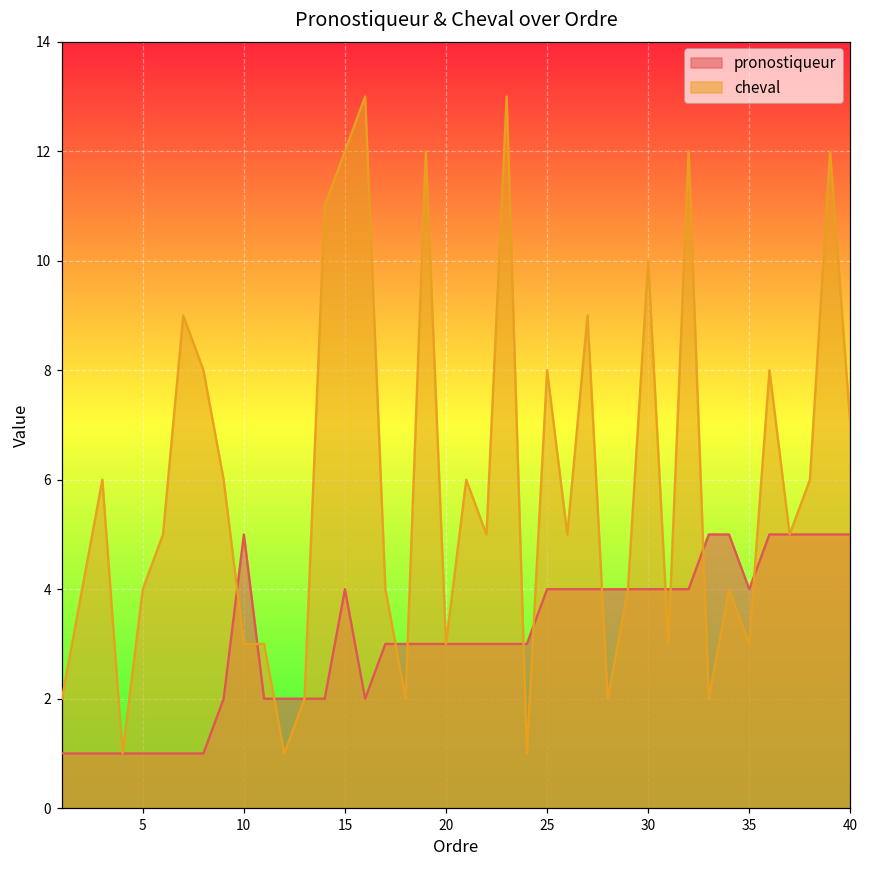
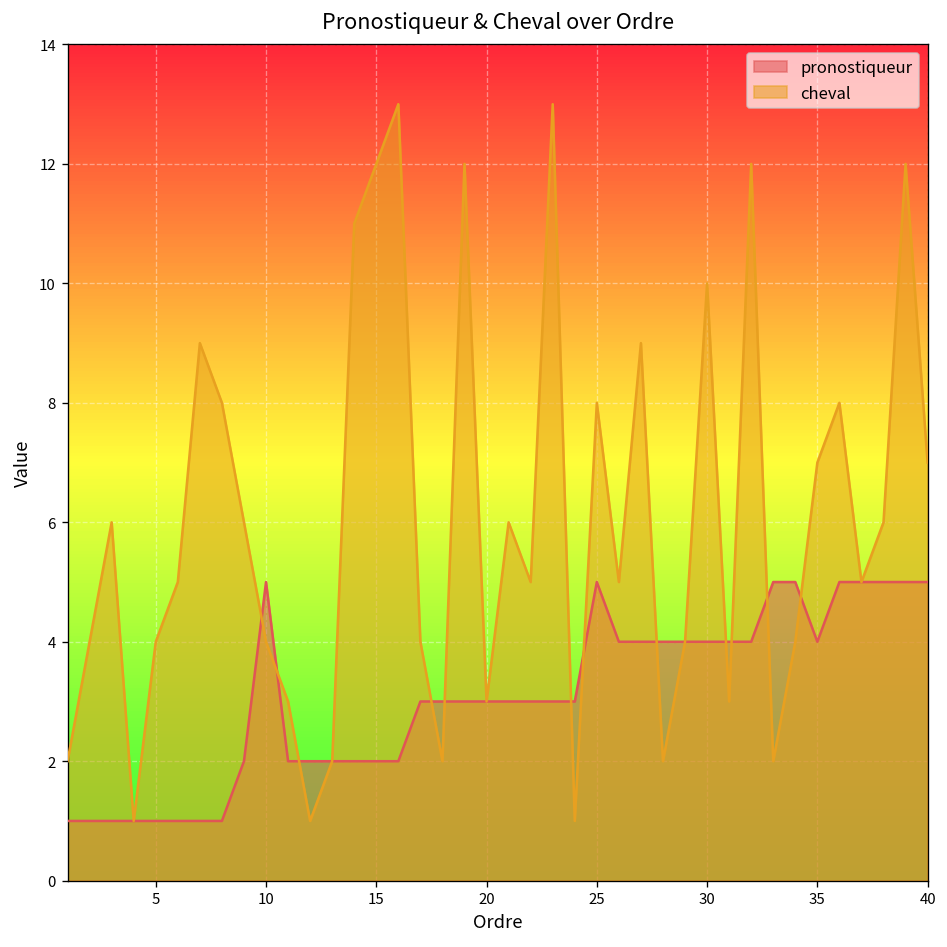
cheval, 10: 3 -> 4
pronostiqueur, 15: 4 -> 2
pronostiqueur, 25: 4 -> 5
cheval, 35: 3 -> 7
